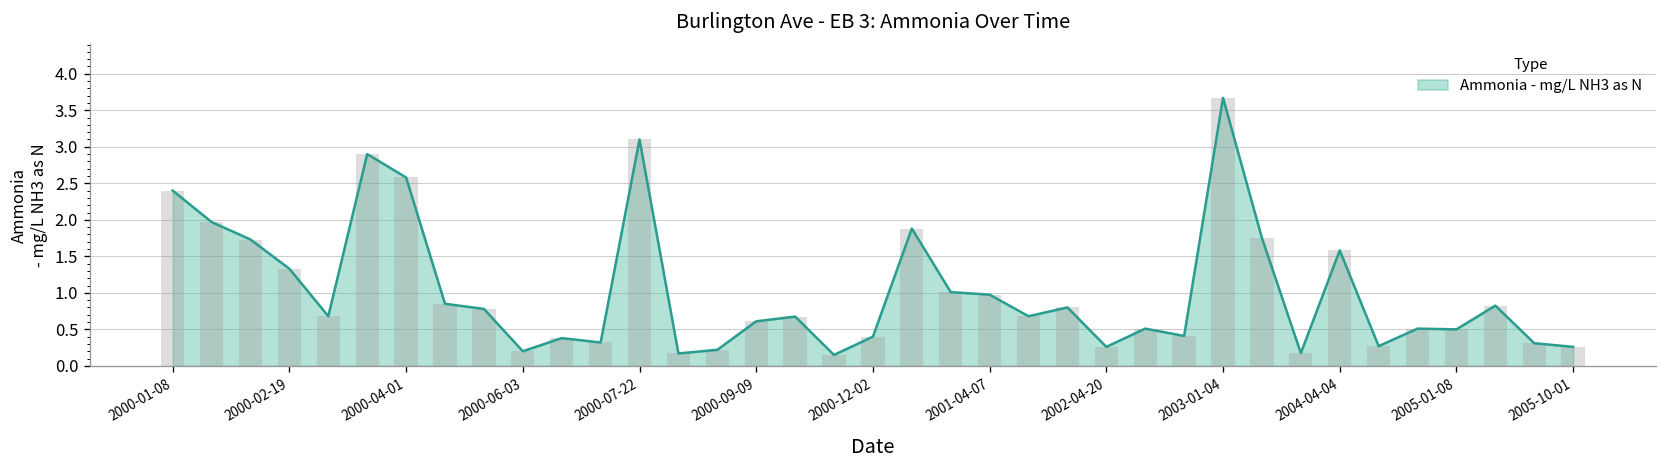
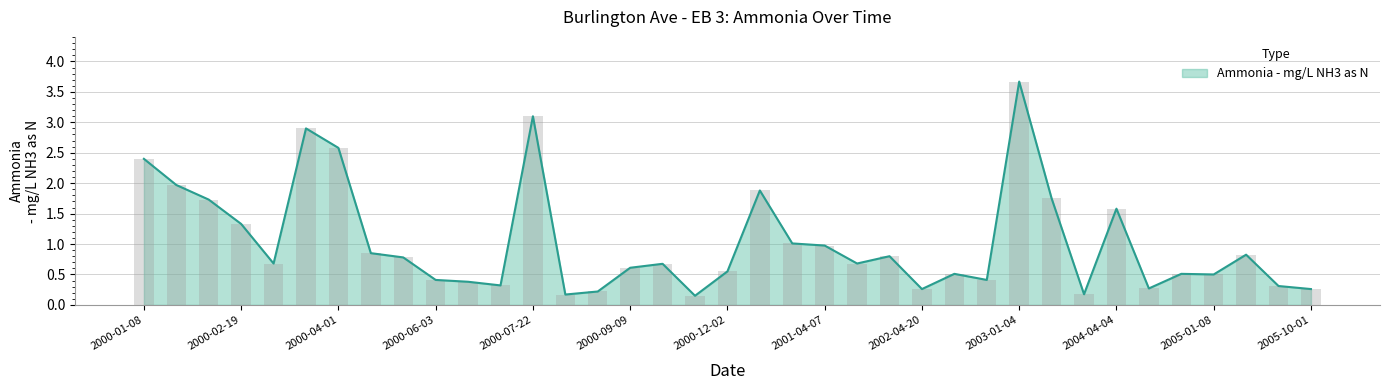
Ammonia - mg/L NH3 as N, 2000-06-03: 0.2 -> 0.4
Ammonia - mg/L NH3 as N, 2000-12-02: 0.4 -> 0.6
